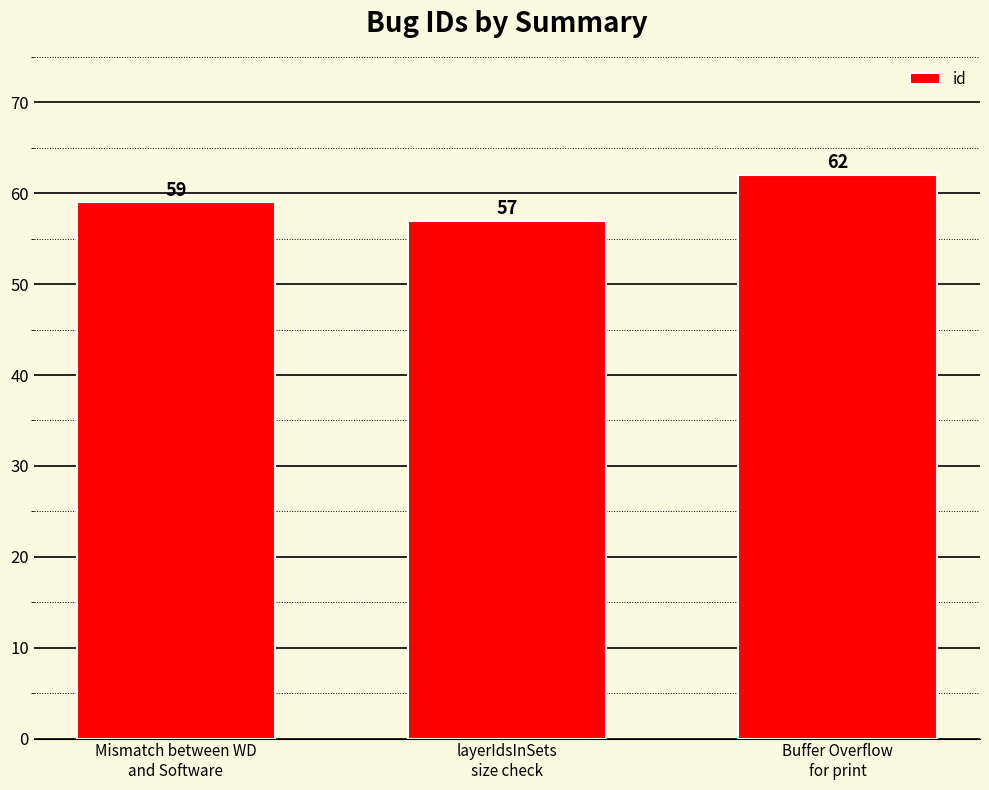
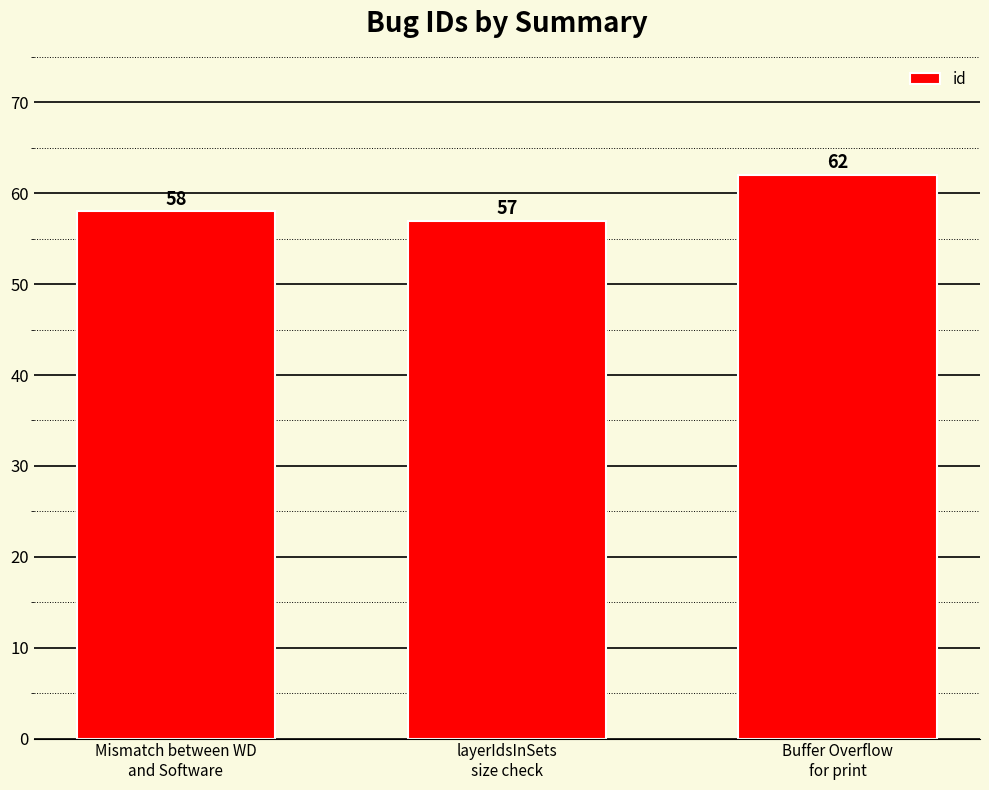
Mismatch between WD and Software: 59 -> 58
